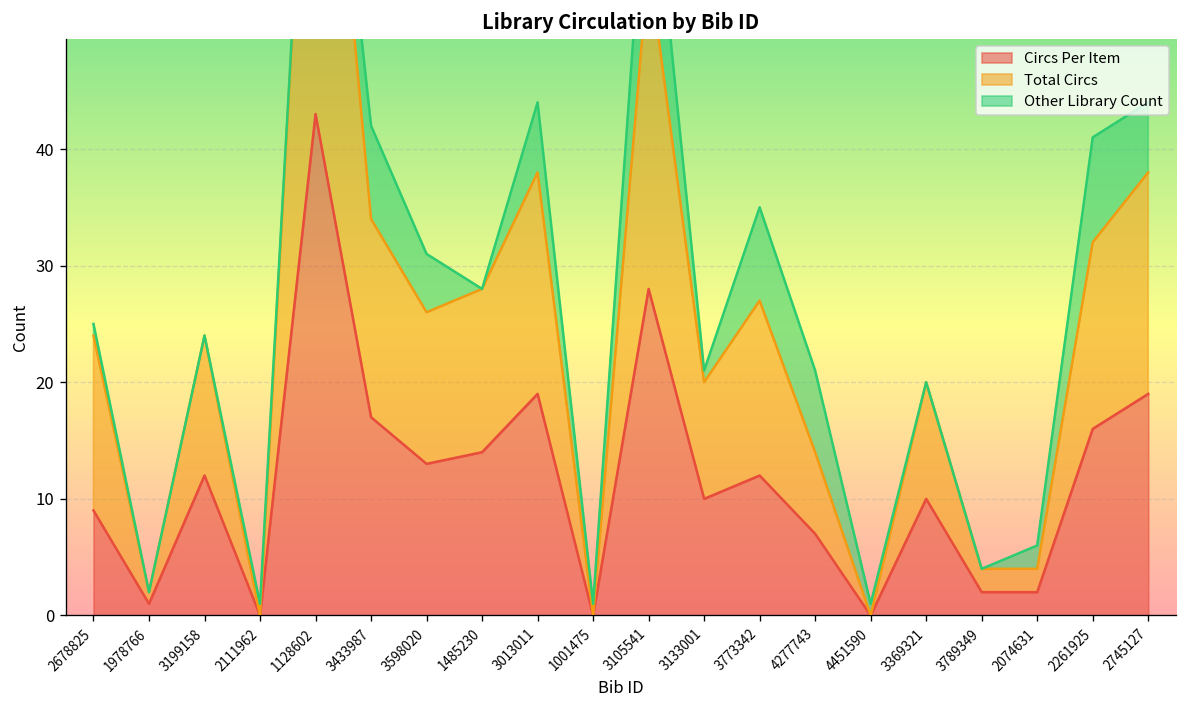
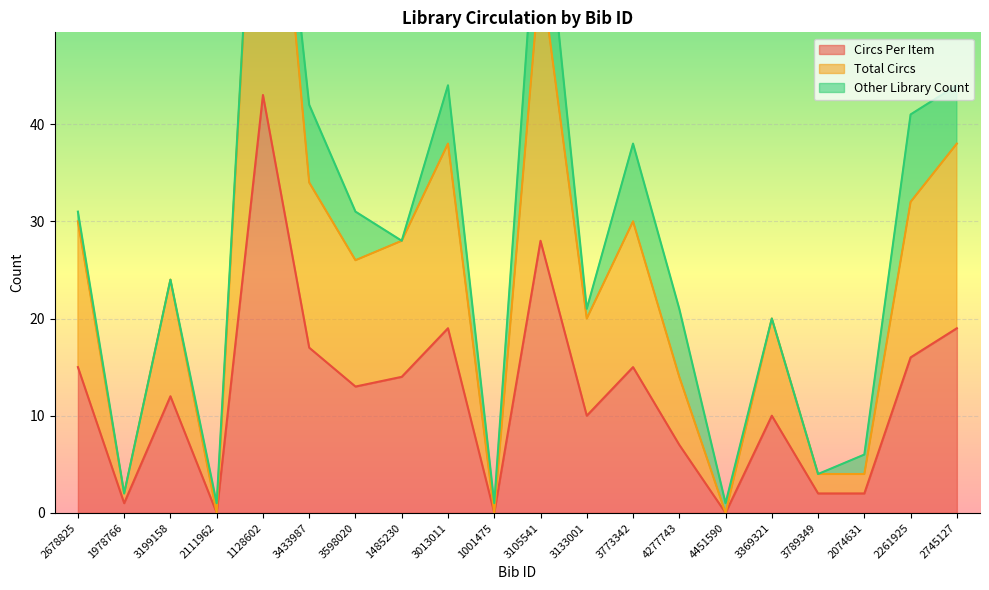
Circs Per Item, 2678825: 9 -> 15
Circs Per Item, 3773342: 12 -> 15
